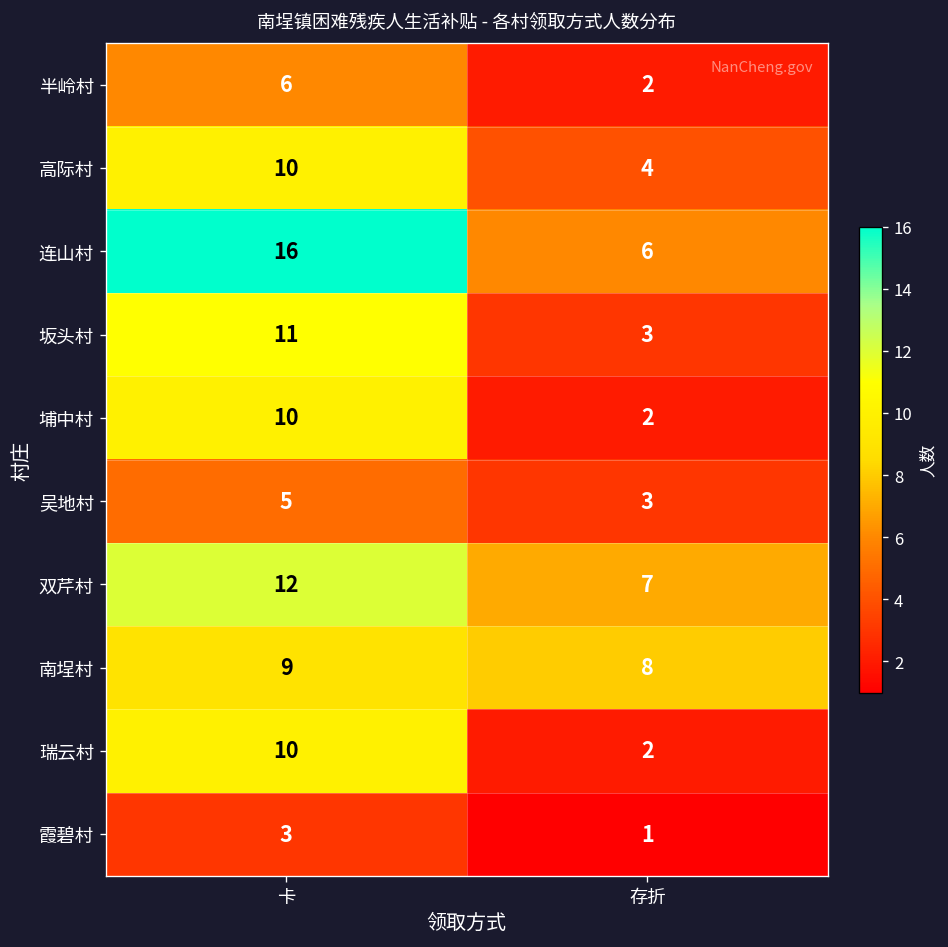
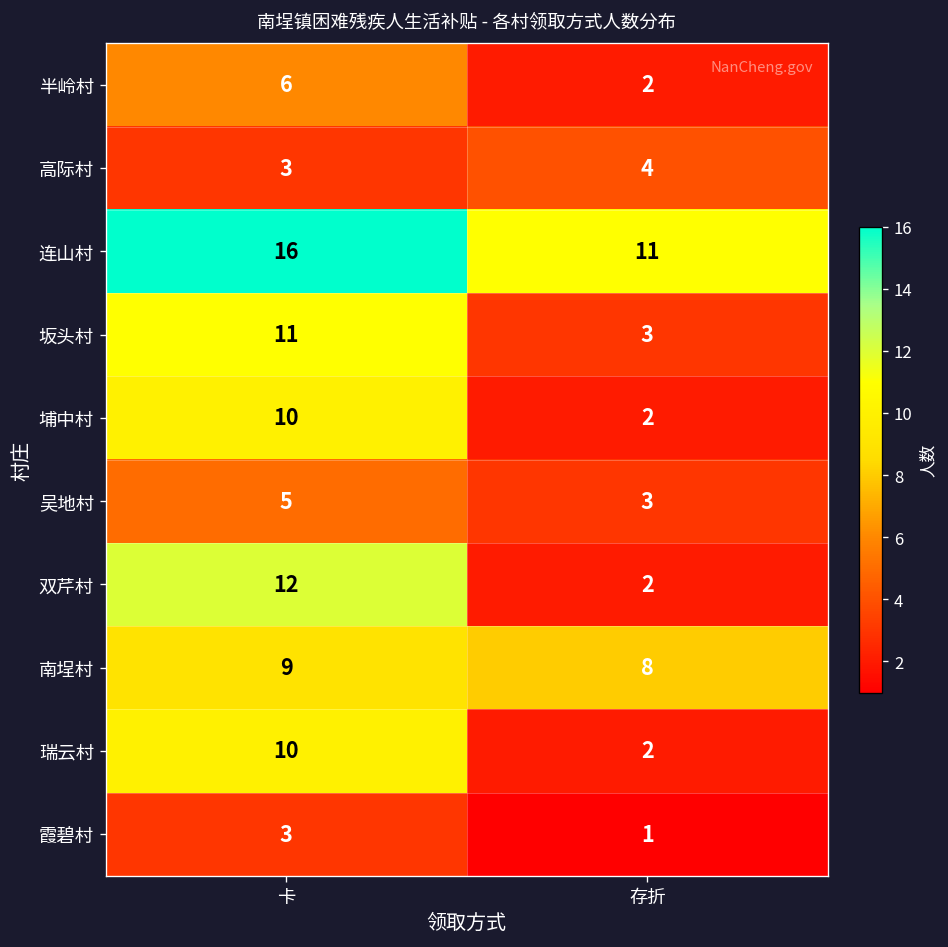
高际村, 卡: 10 -> 3
连山村, 存折: 6 -> 11
双芹村, 存折: 7 -> 2
